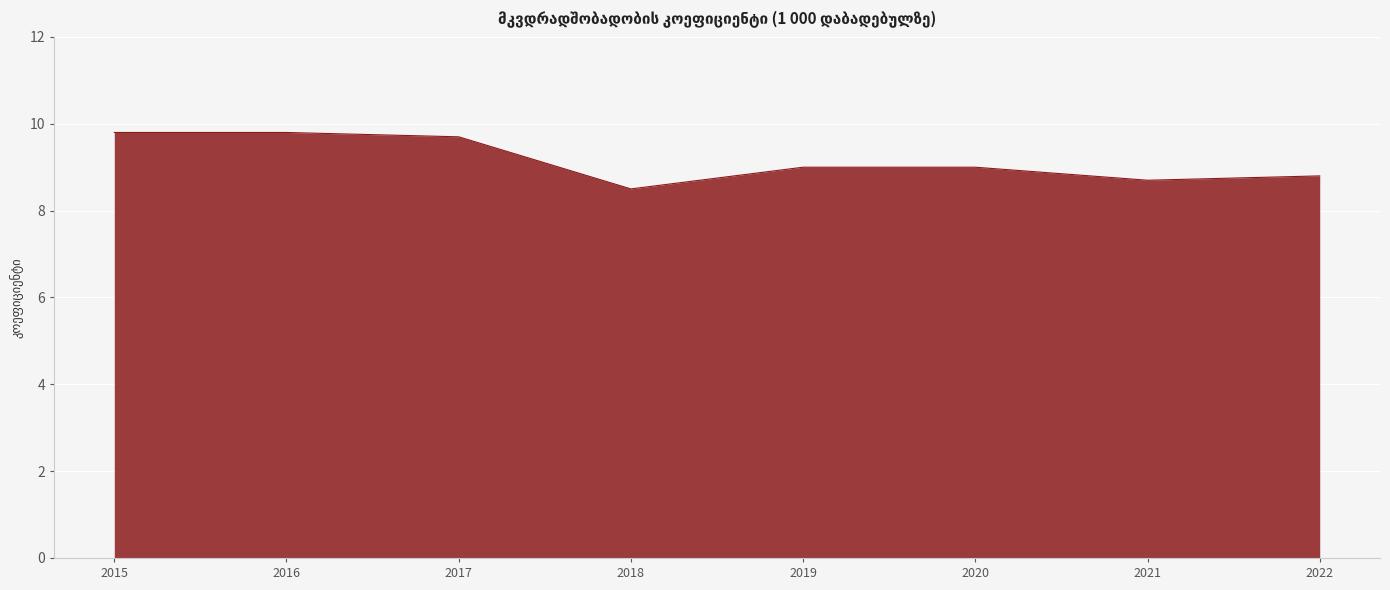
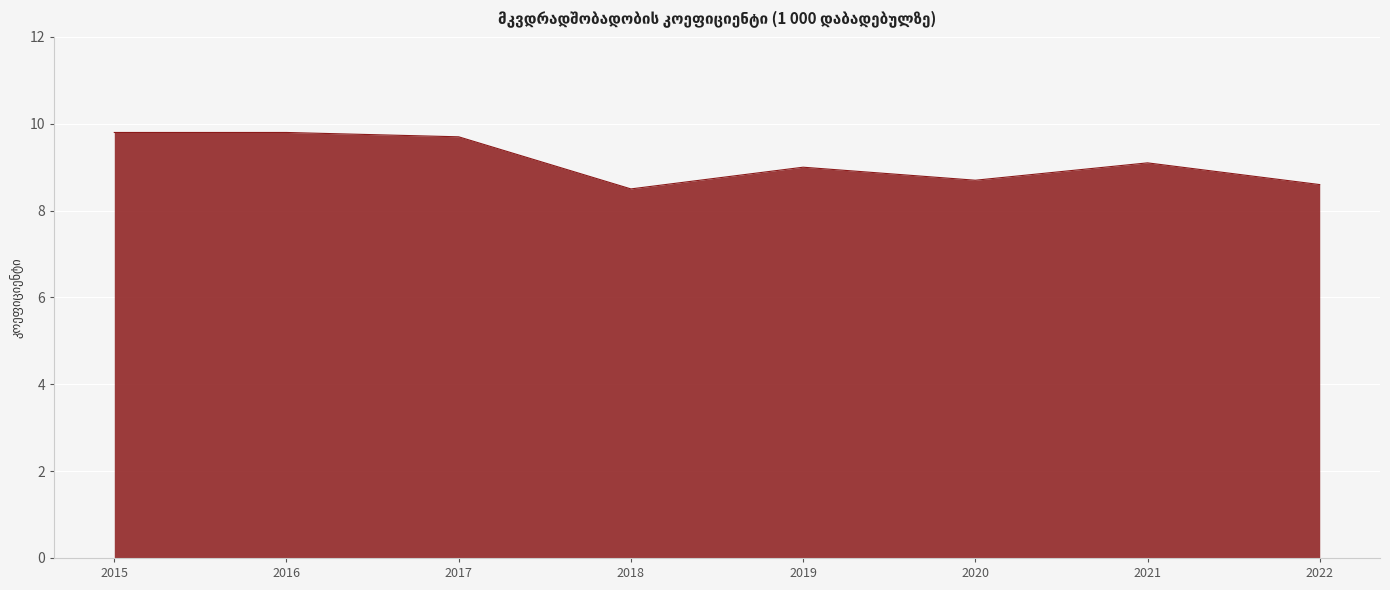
2020: 9.0 -> 8.7
2021: 8.7 -> 9.1
2022: 8.8 -> 8.6
